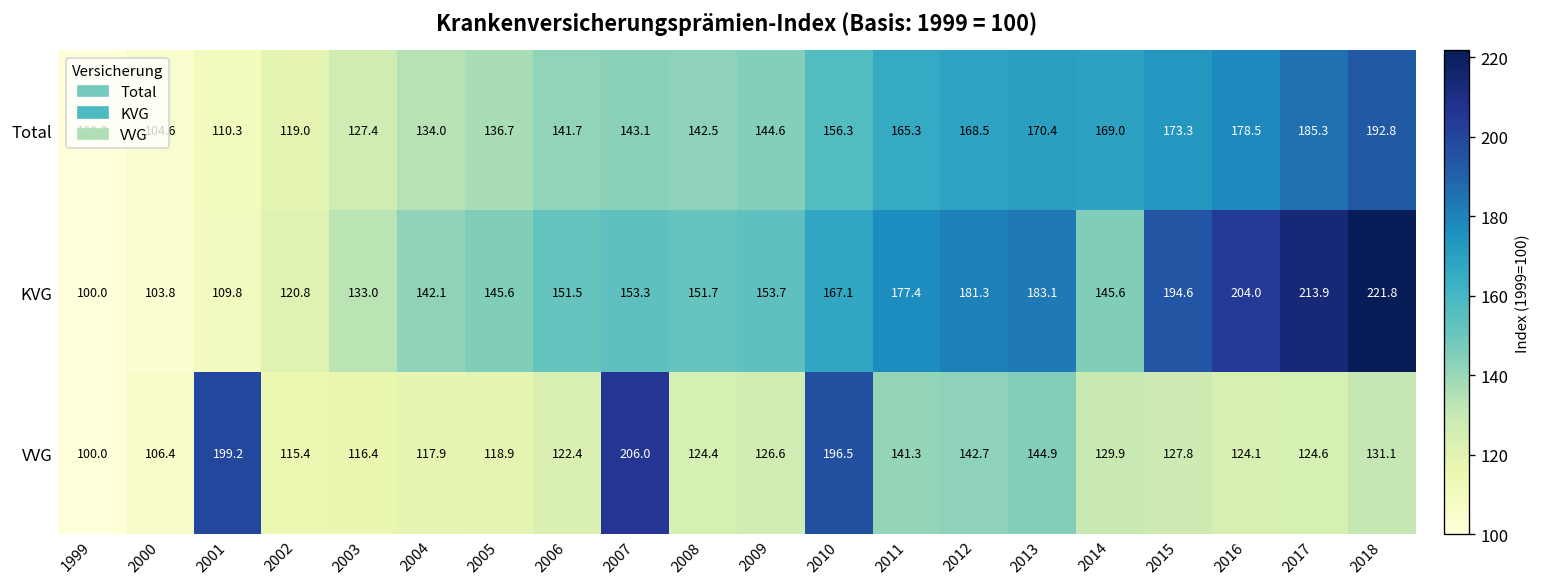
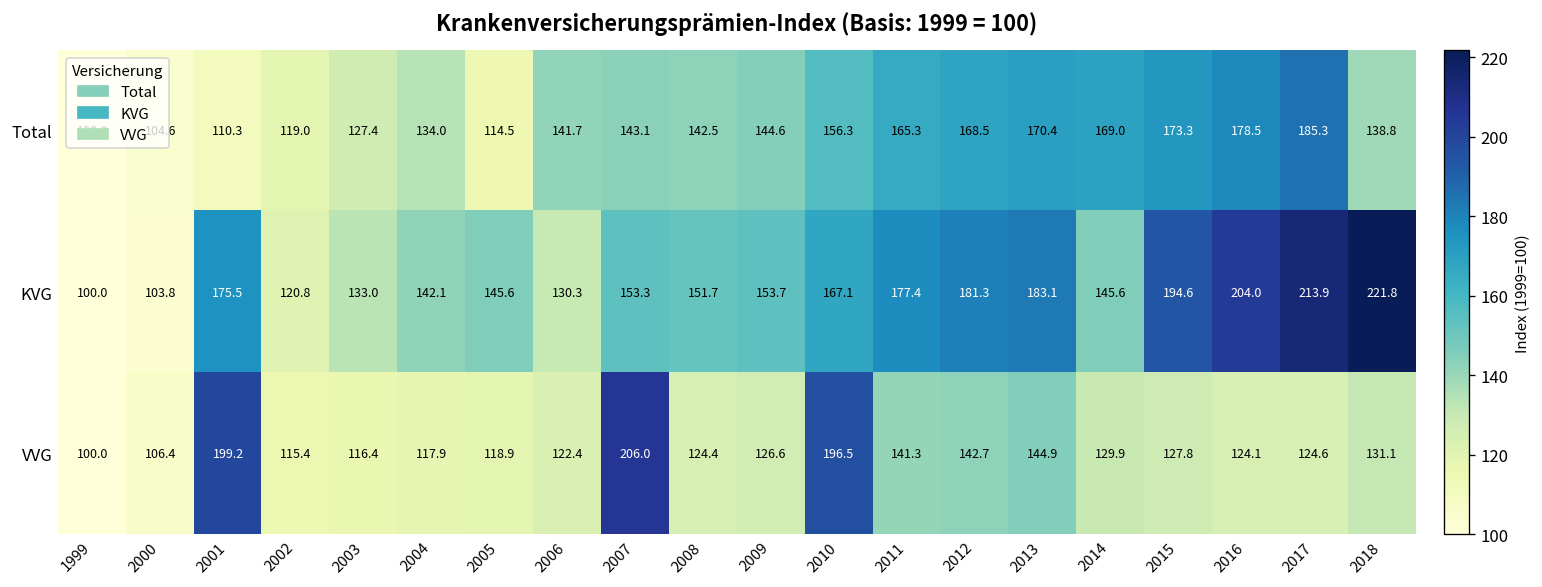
Total, 2005: 136.7 -> 114.5
Total, 2018: 192.8 -> 138.8
KVG, 2001: 109.8 -> 175.5
KVG, 2006: 151.5 -> 130.3
